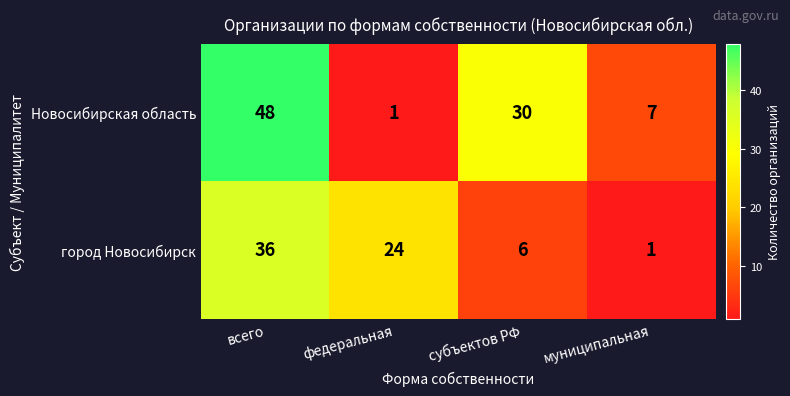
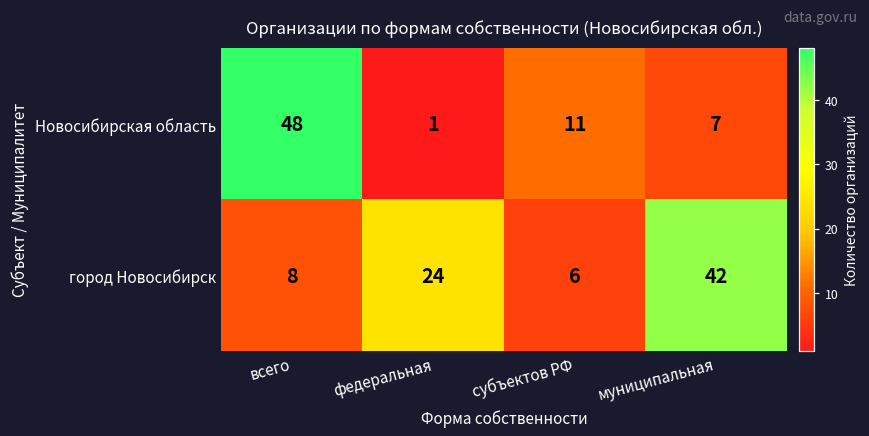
Новосибирская область, субъектов РФ: 30 -> 11
город Новосибирск, всего: 36 -> 8
город Новосибирск, муниципальная: 1 -> 42
